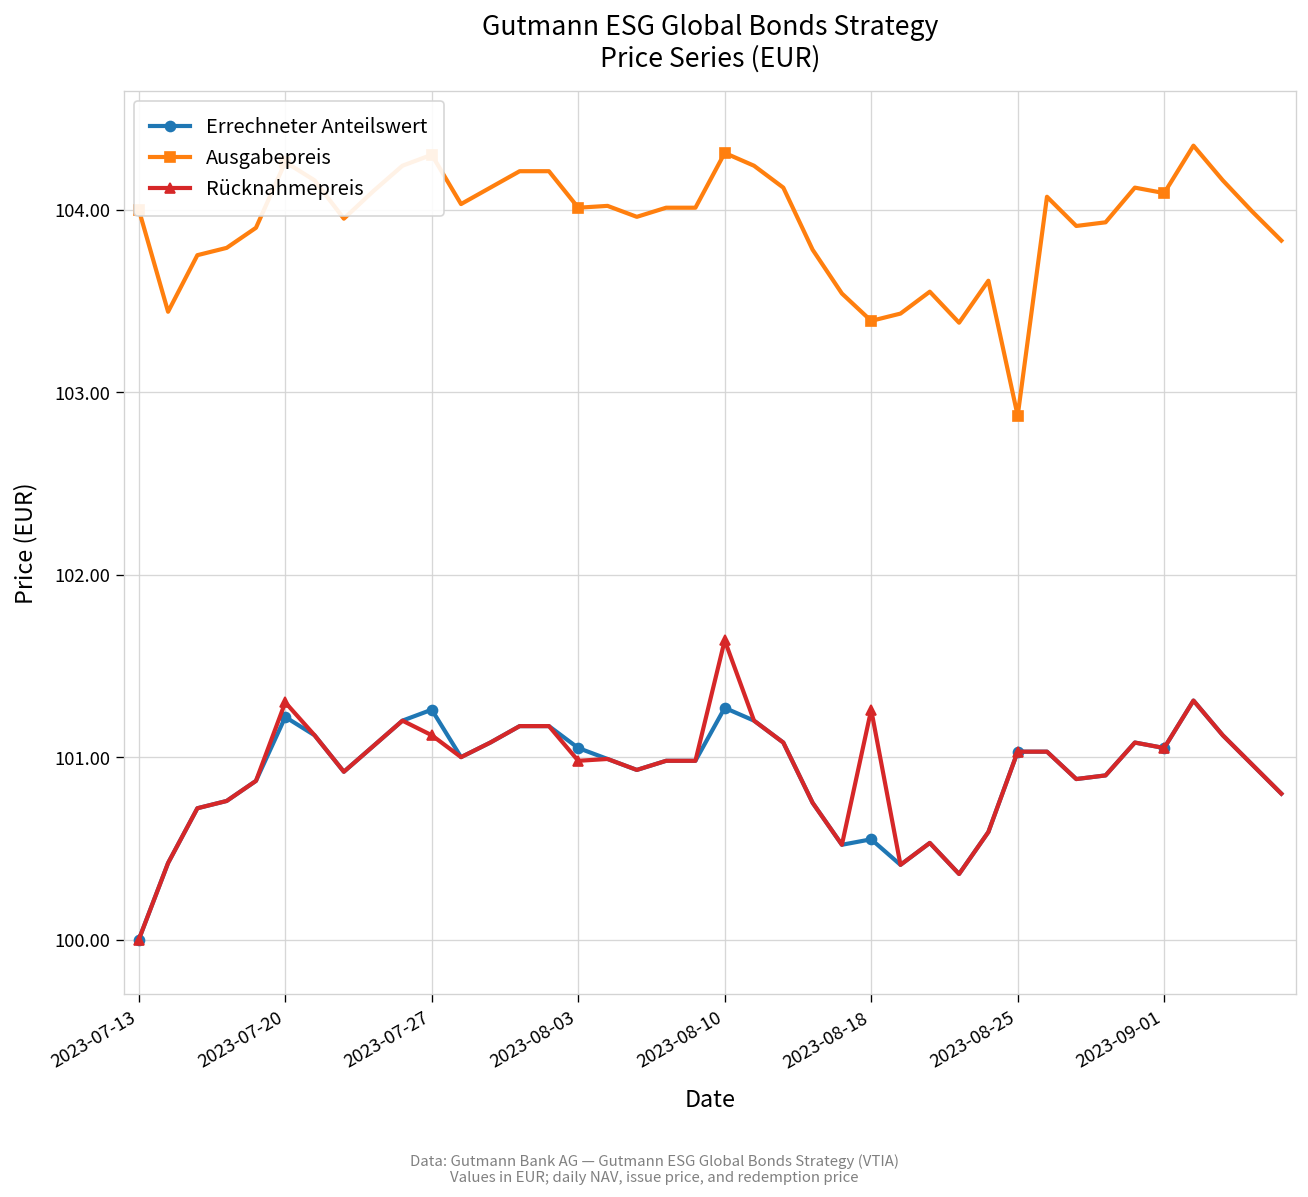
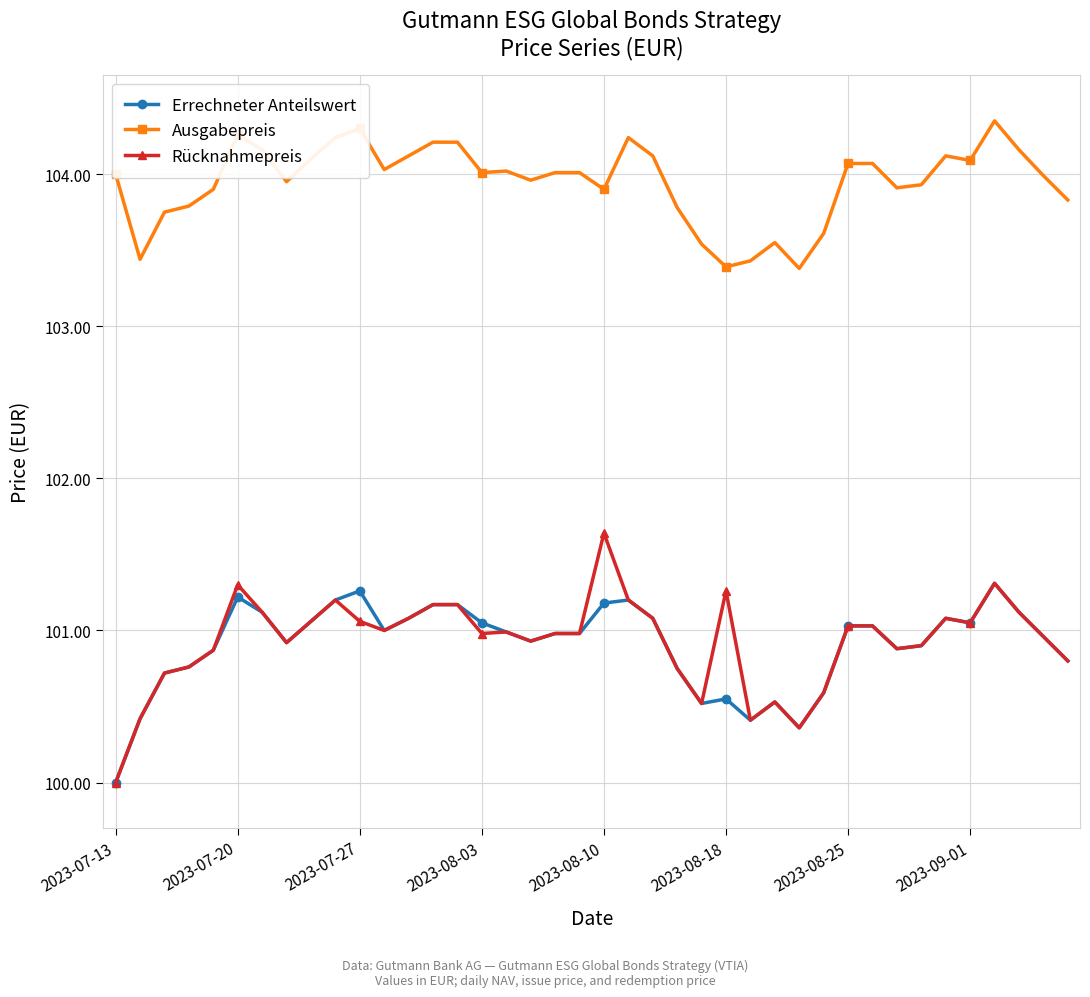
Rücknahmepreis, 2023-07-27: 101.12 -> 101.06
Errechneter Anteilswert, 2023-08-10: 101.27 -> 101.18
Ausgabepreis, 2023-08-10: 104.31 -> 103.90
Ausgabepreis, 2023-08-25: 102.87 -> 104.07
